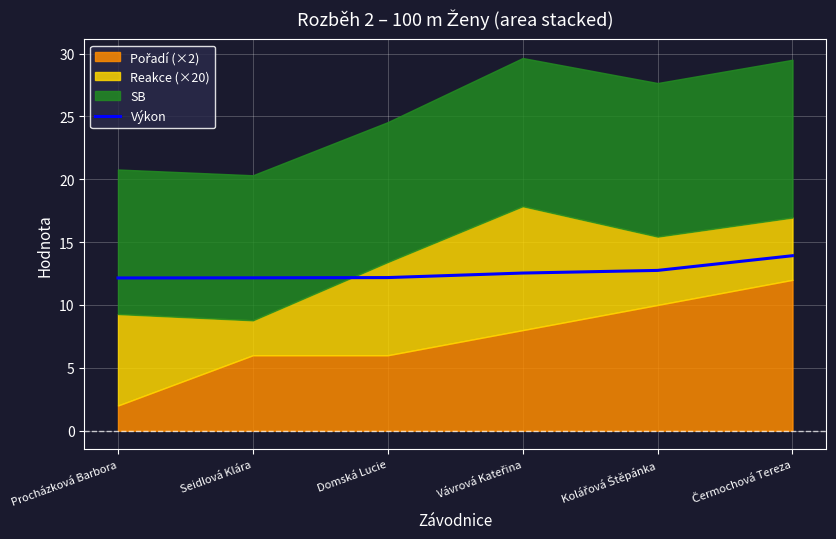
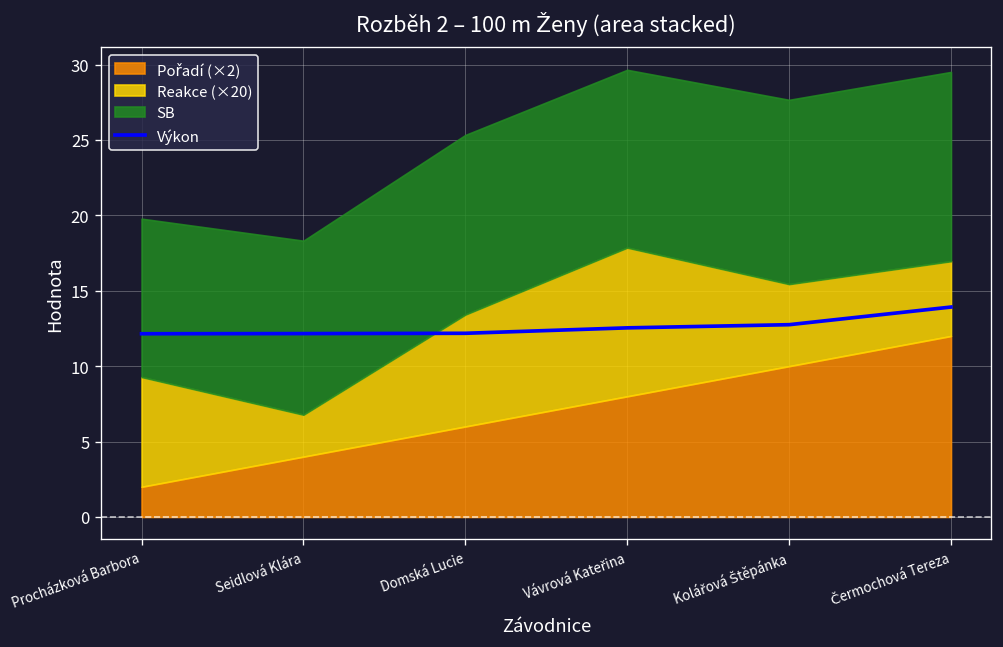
SB, Procházková Barbora: 11.5 -> 10.5
Pořadí (×2), Seidlová Klára: 6.0 -> 4.0
SB, Domská Lucie: 11.1 -> 11.9
